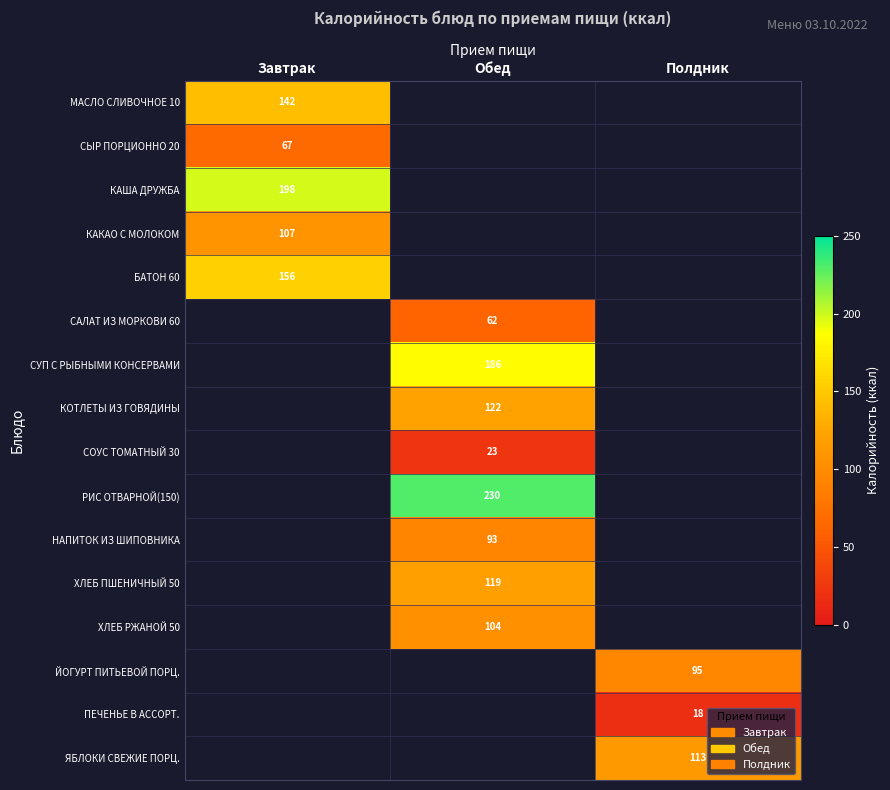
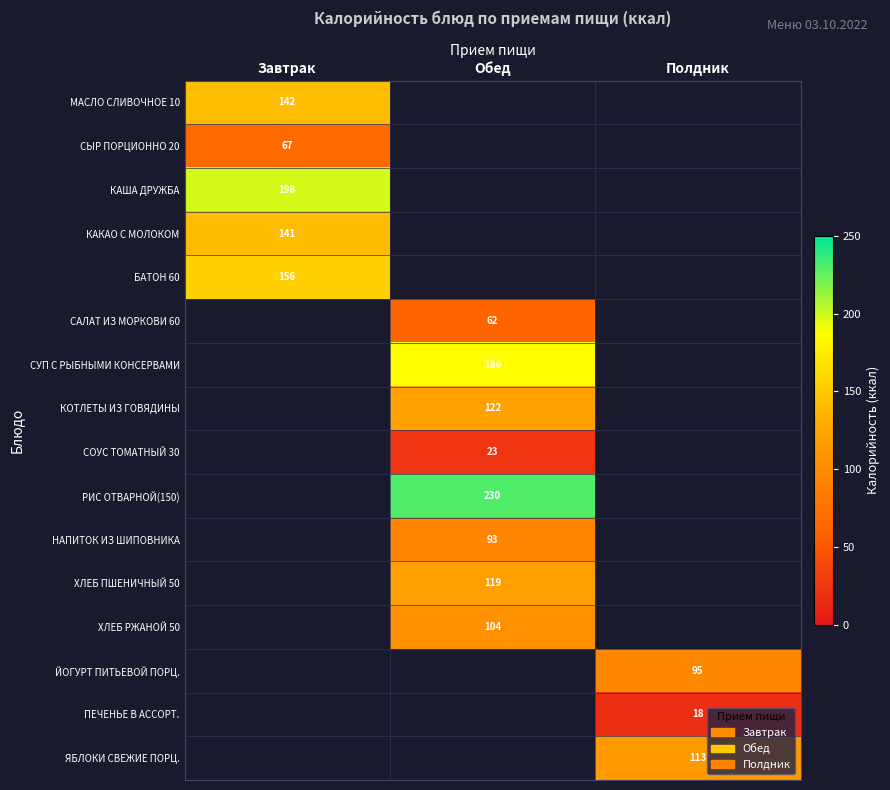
КАКАО С МОЛОКОМ, Завтрак: 107 -> 141
